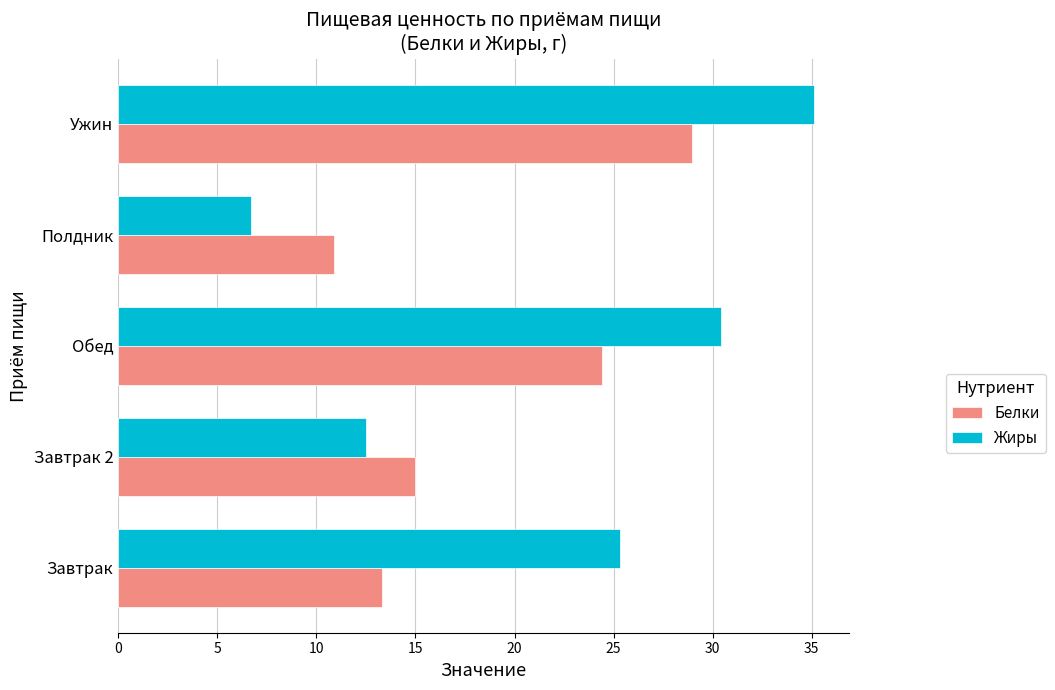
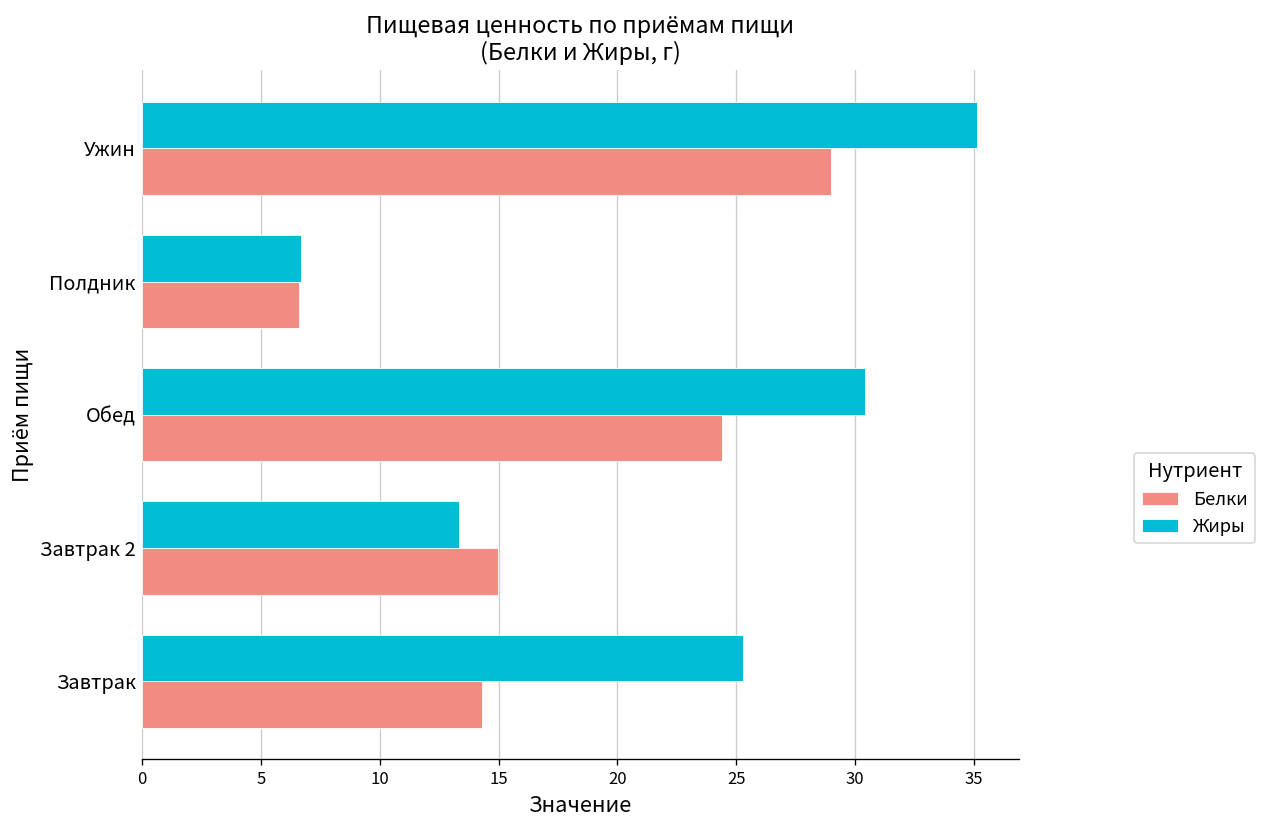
Белки, Полдник: 10.9 -> 6.6
Жиры, Завтрак 2: 12.5 -> 13.3
Белки, Завтрак: 13.3 -> 14.3
